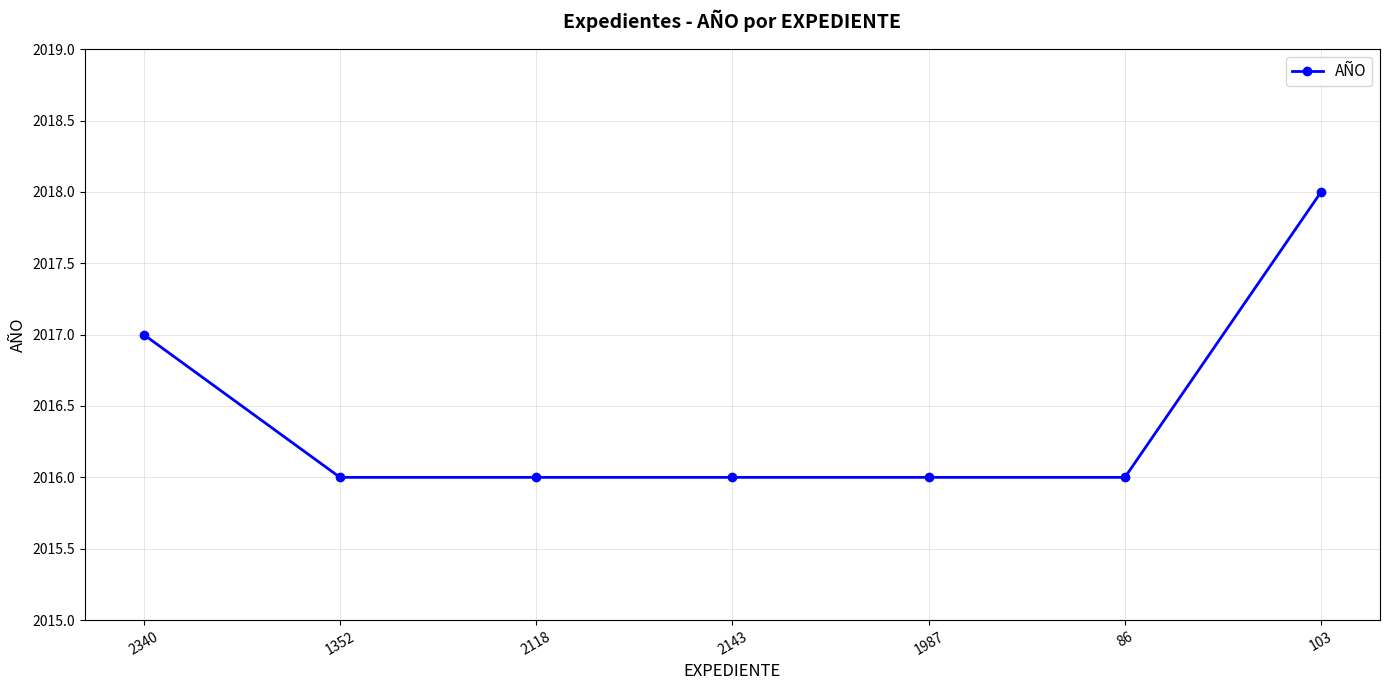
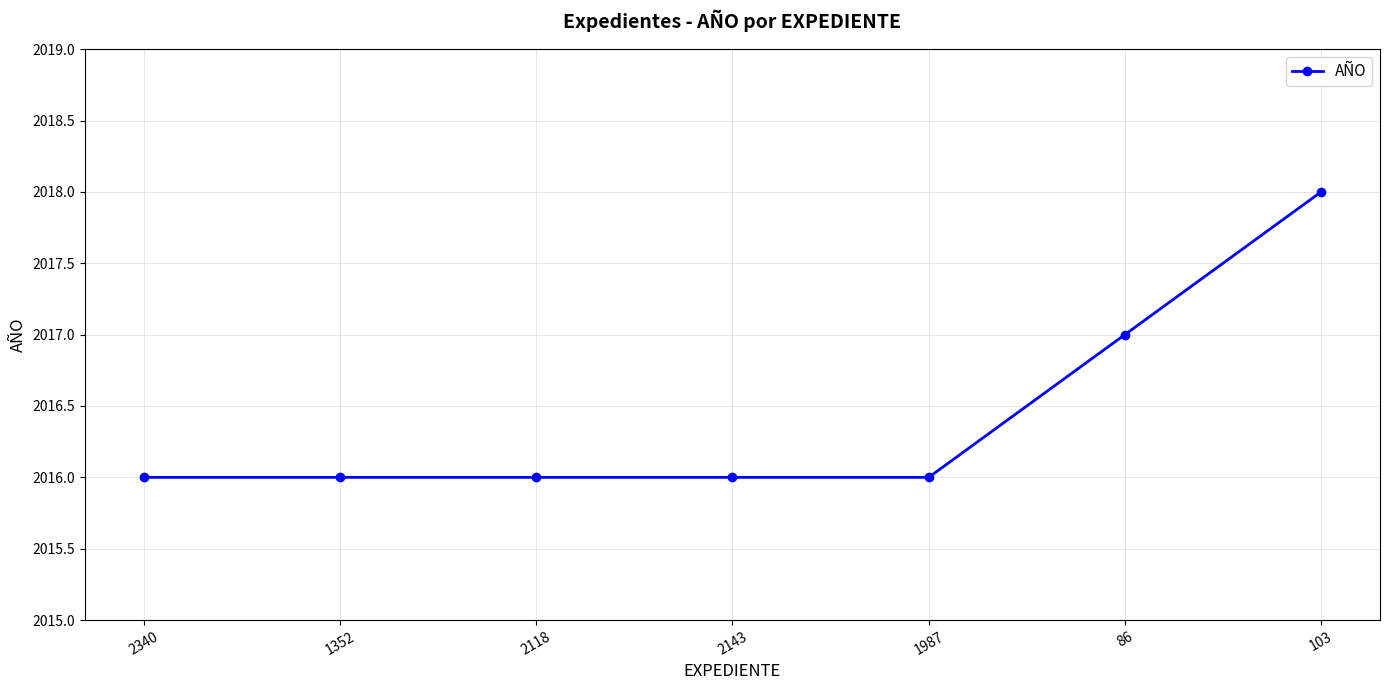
2340: 2017 -> 2016
86: 2016 -> 2017
